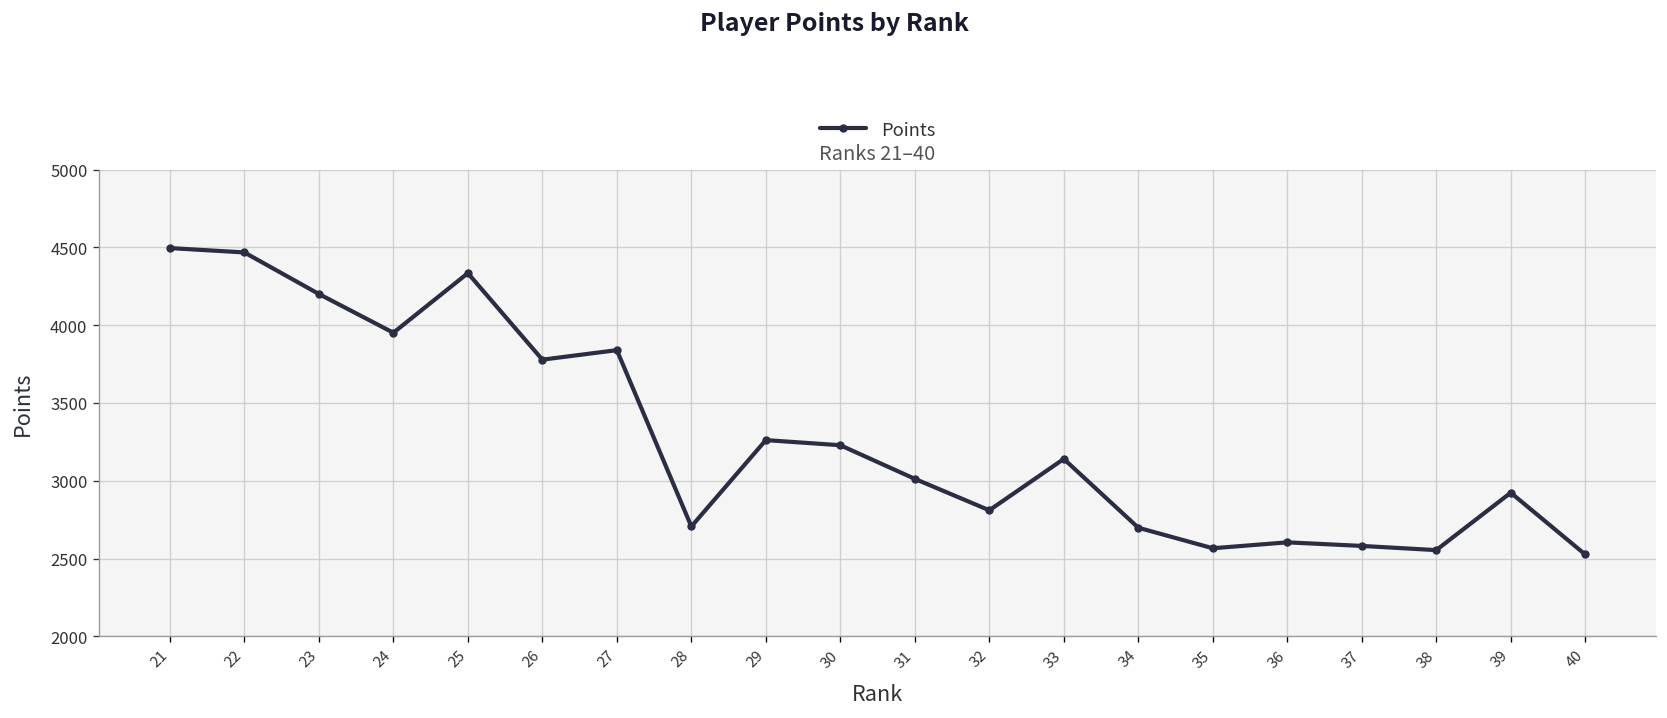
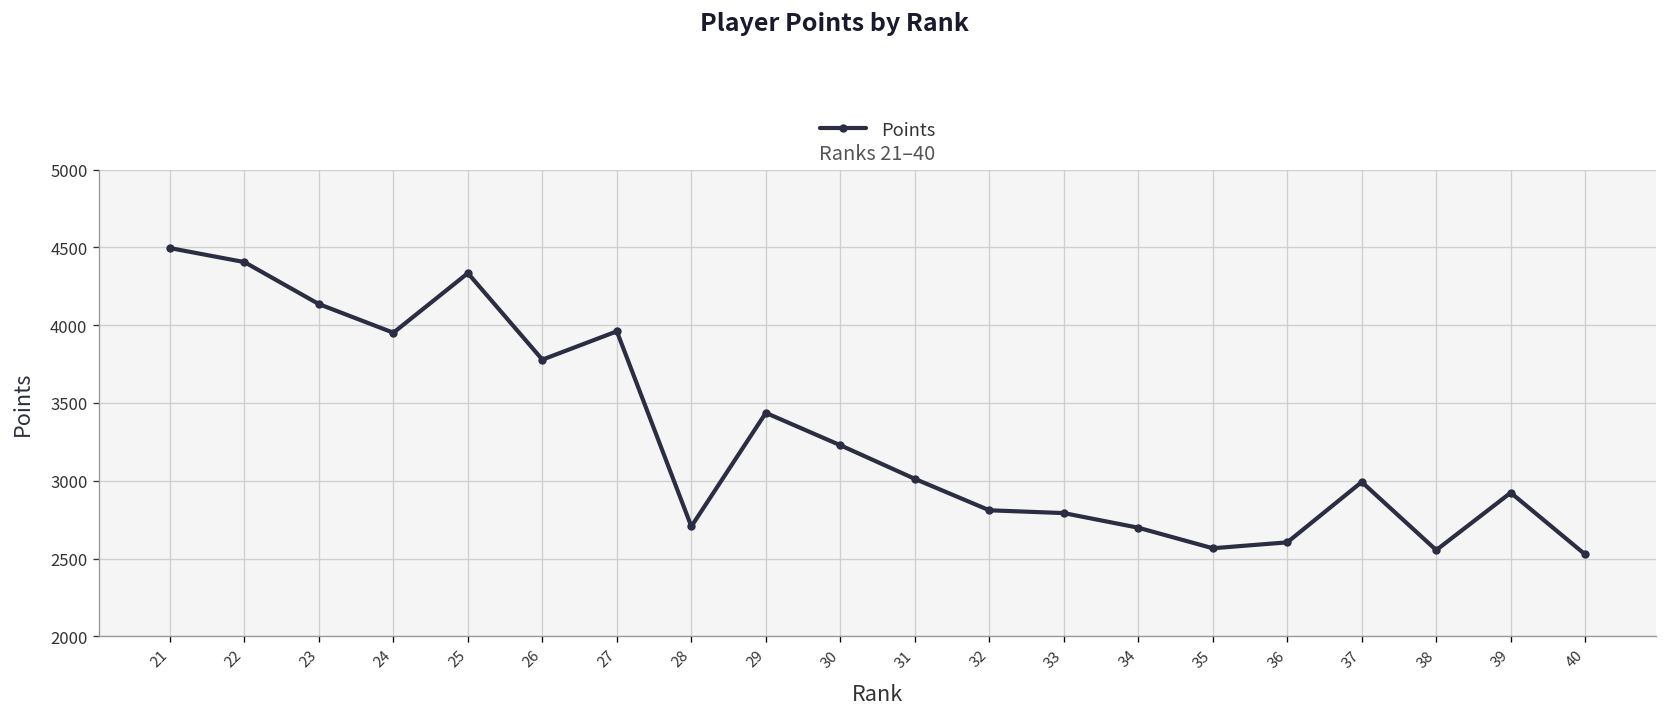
22: 4470 -> 4410
23: 4200 -> 4140
27: 3840 -> 3960
29: 3260 -> 3440
33: 3140 -> 2790
37: 2580 -> 2990
